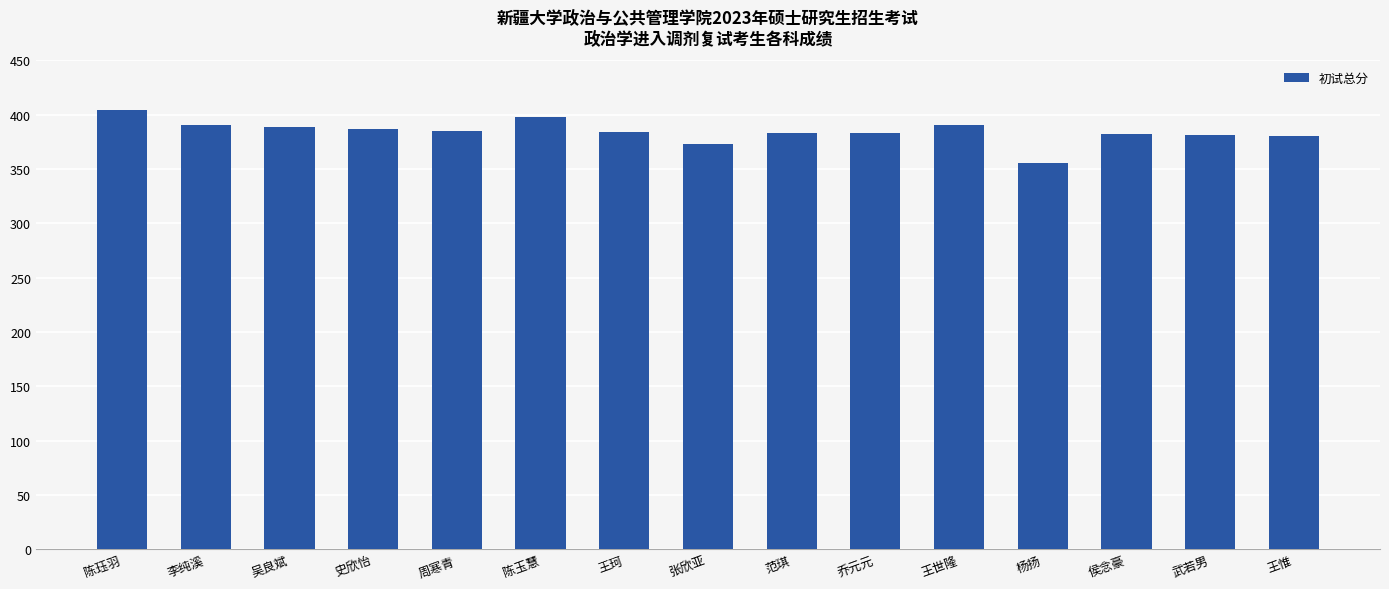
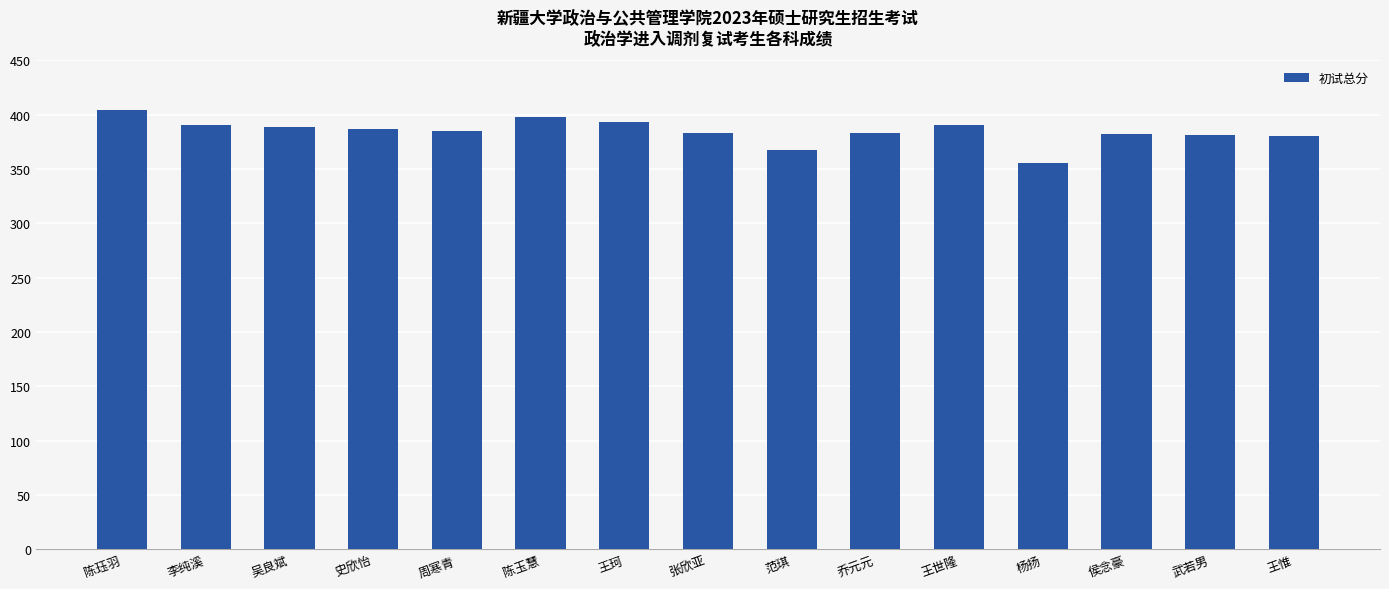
王珂: 384 -> 393
张欣亚: 373 -> 383
范琪: 383 -> 368
